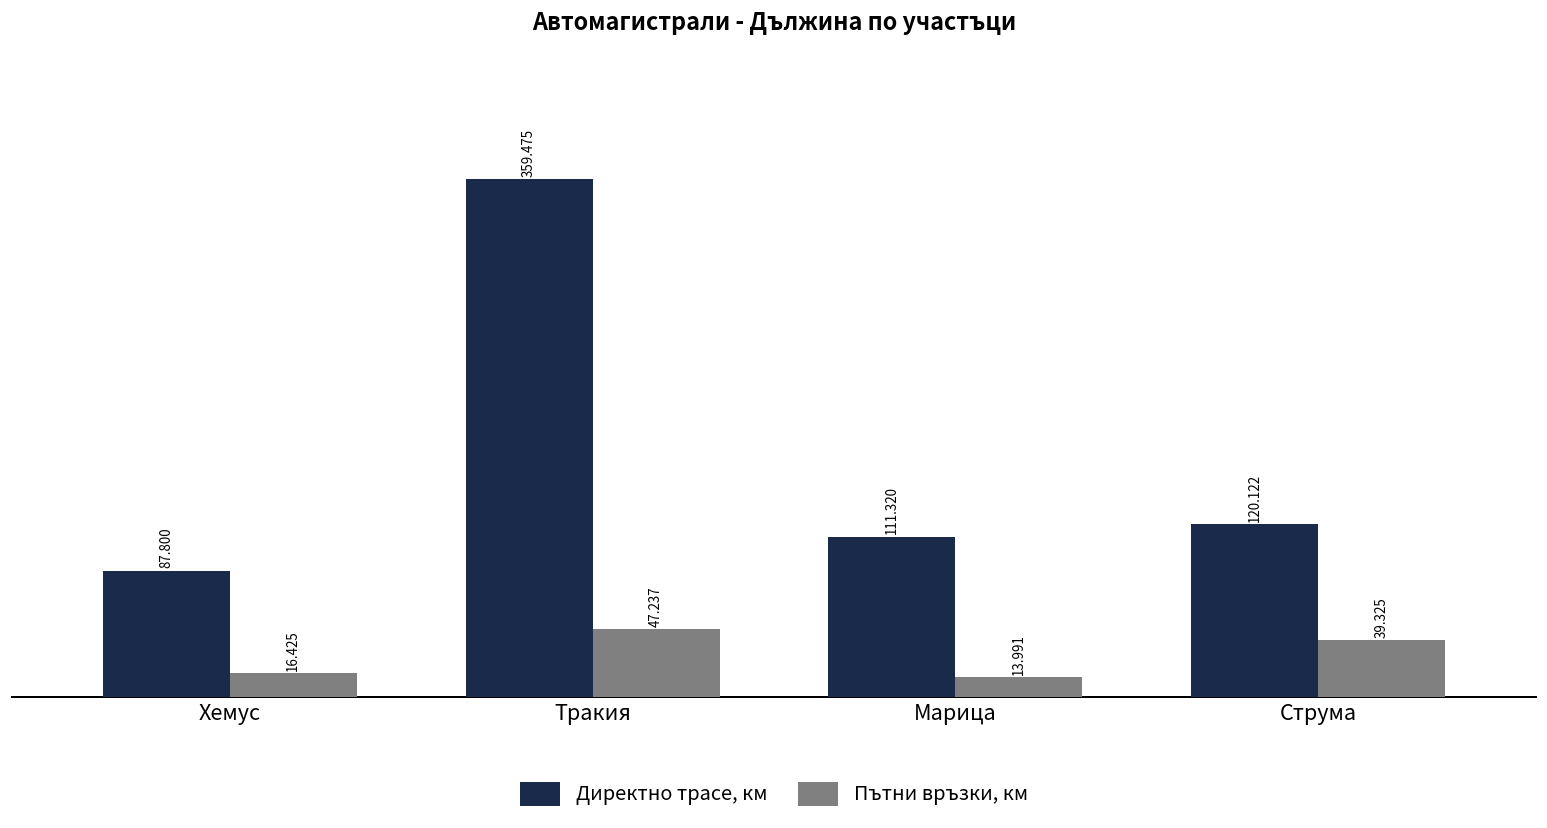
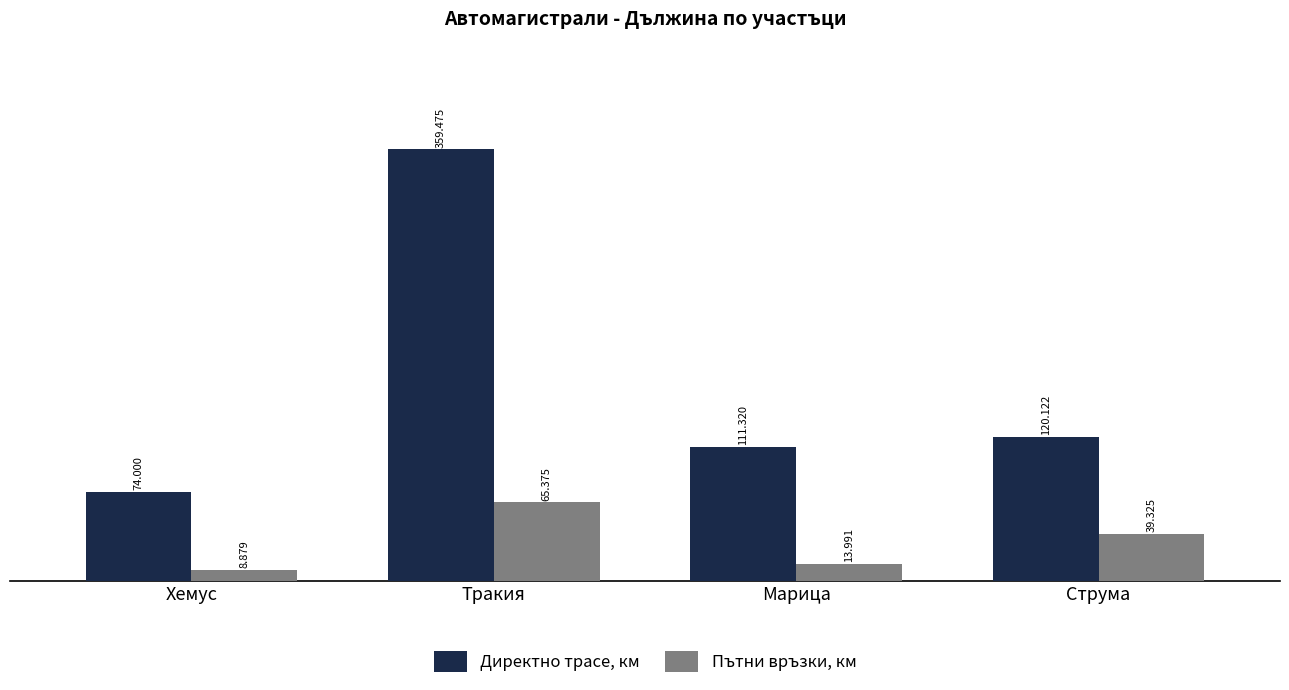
Директно трасе, км, Хемус: 87.800 -> 74.000
Пътни връзки, км, Хемус: 16.425 -> 8.879
Пътни връзки, км, Тракия: 47.237 -> 65.375
